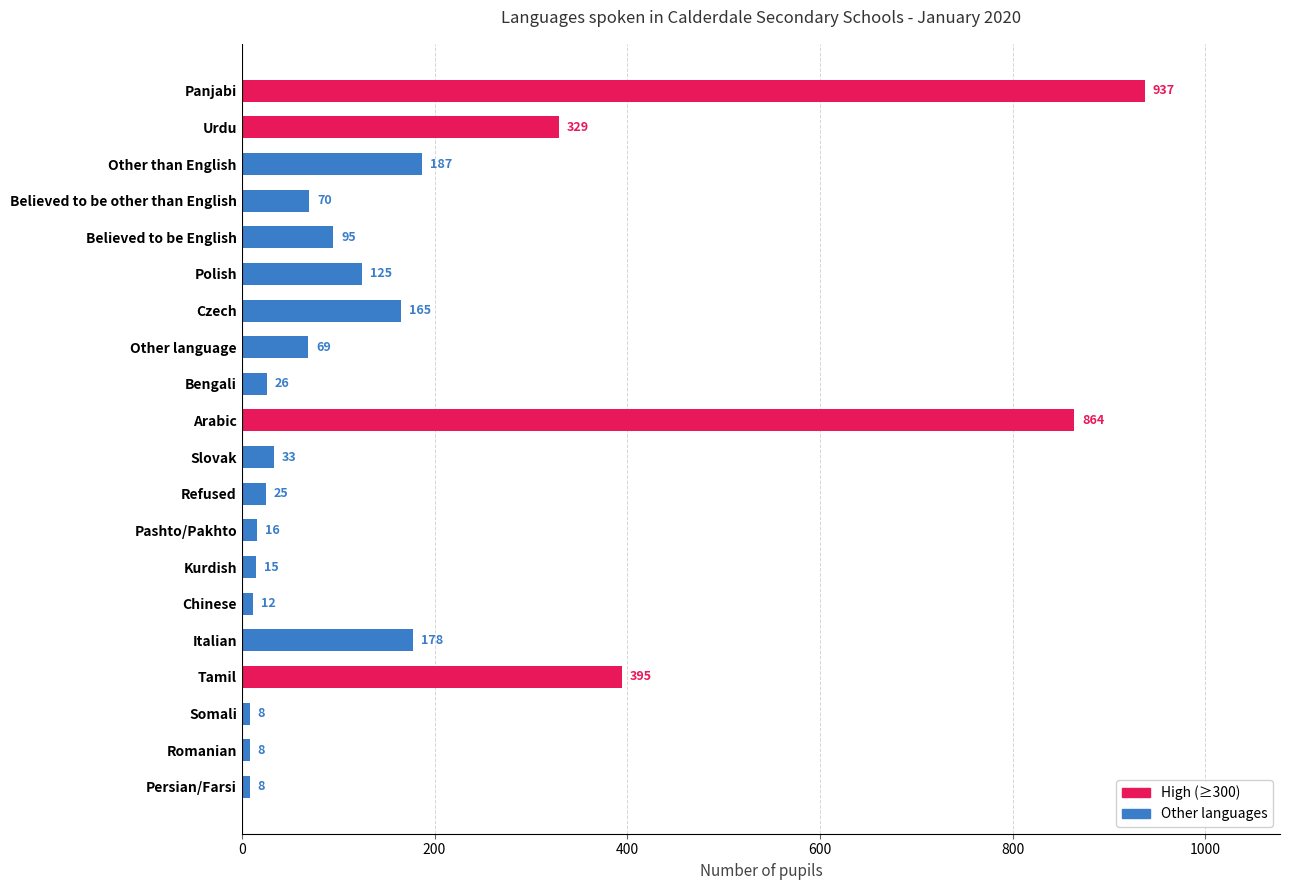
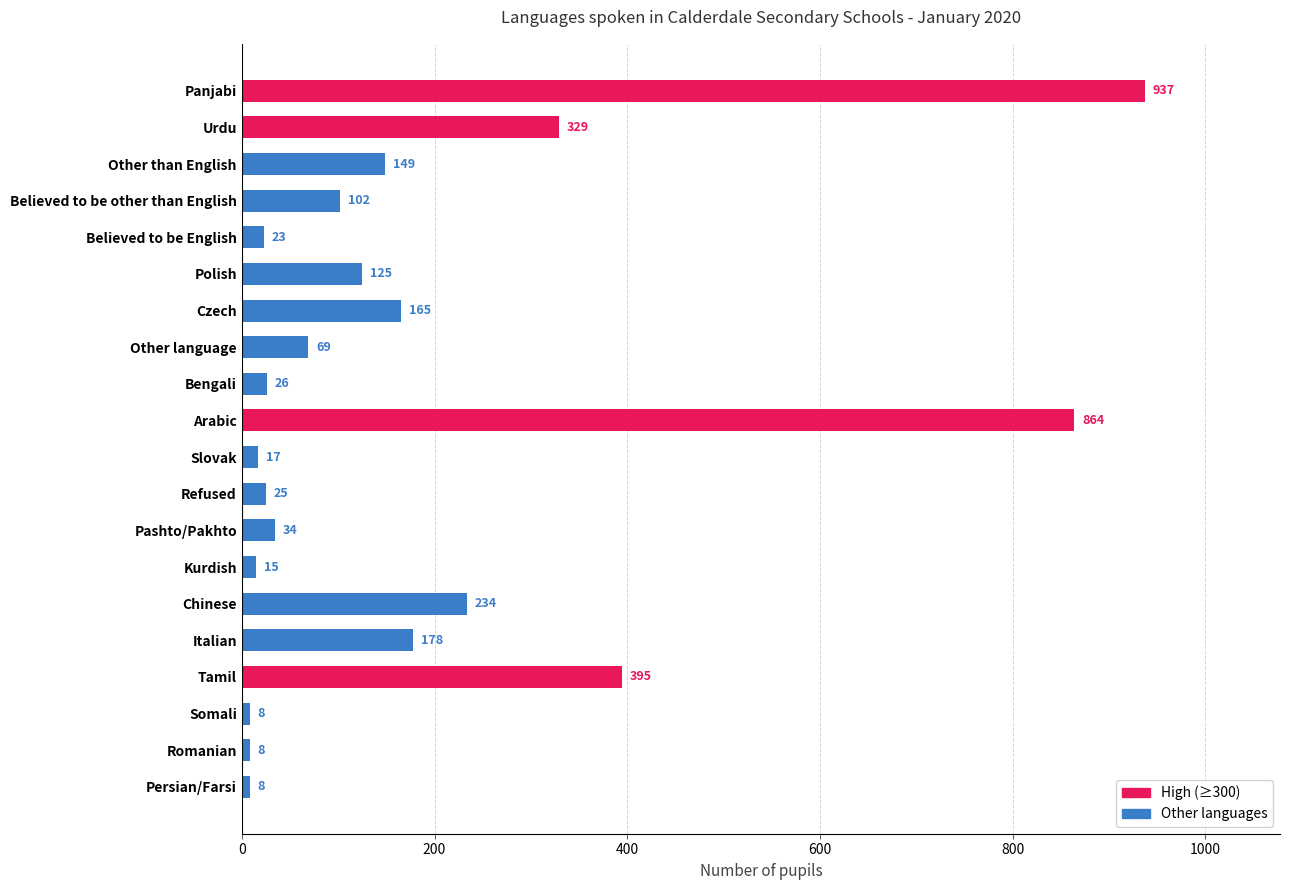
Other than English: 187 -> 149
Believed to be other than English: 70 -> 102
Believed to be English: 95 -> 23
Slovak: 33 -> 17
Pashto/Pakhto: 16 -> 34
Chinese: 12 -> 234
